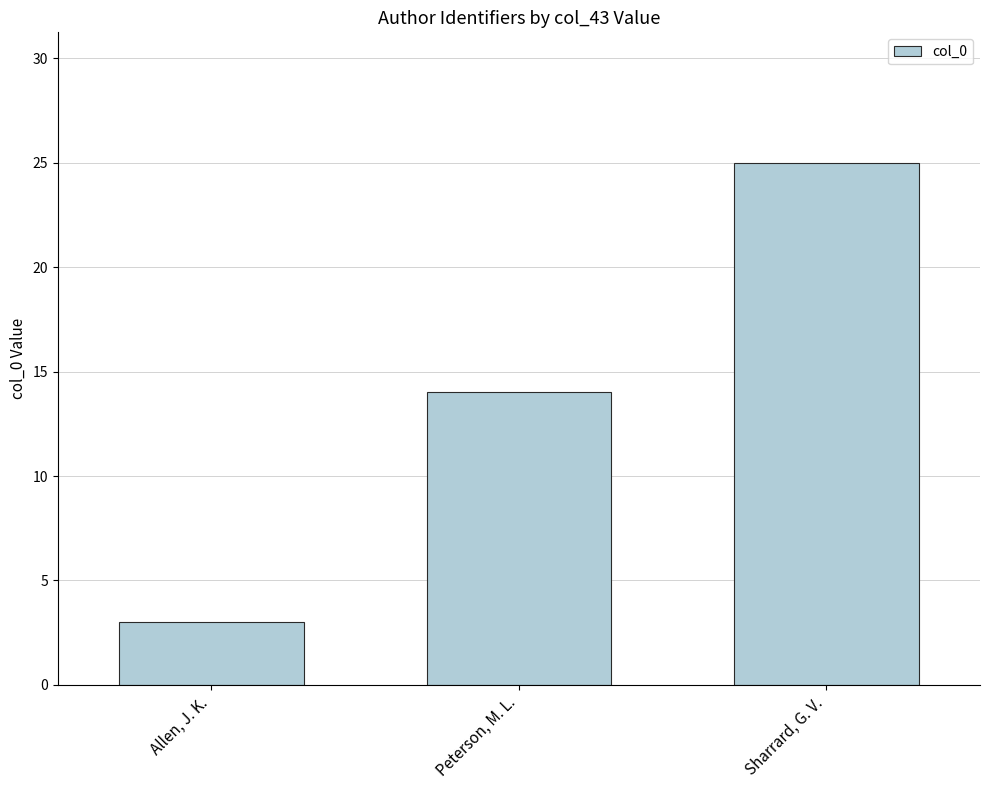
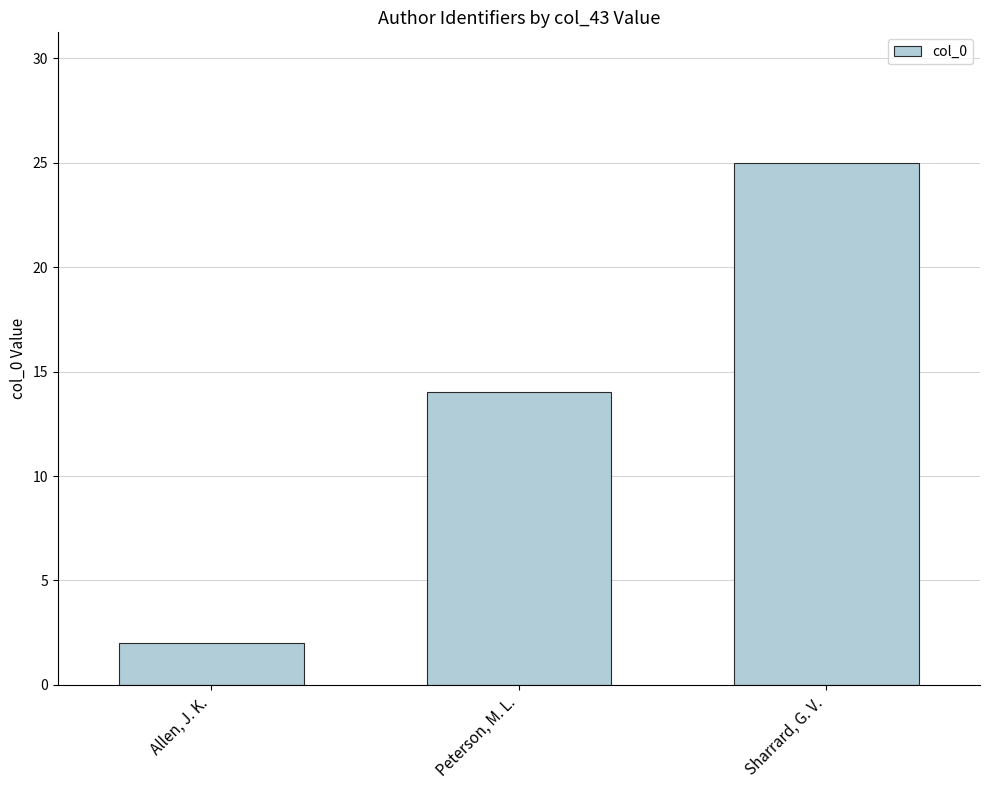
Allen, J. K.: 3 -> 2
